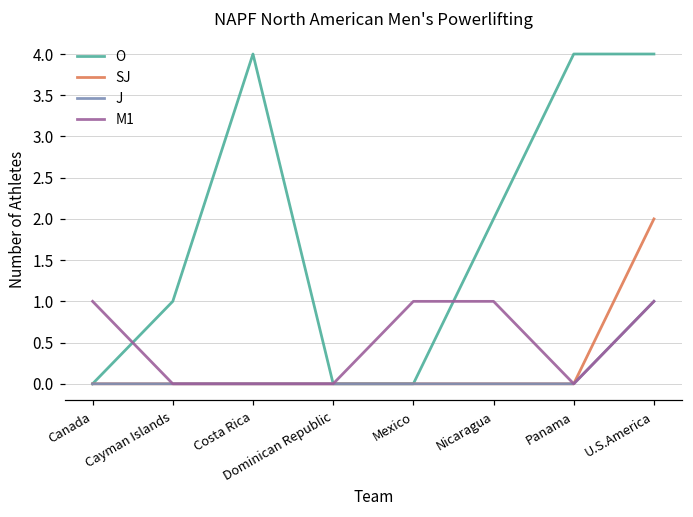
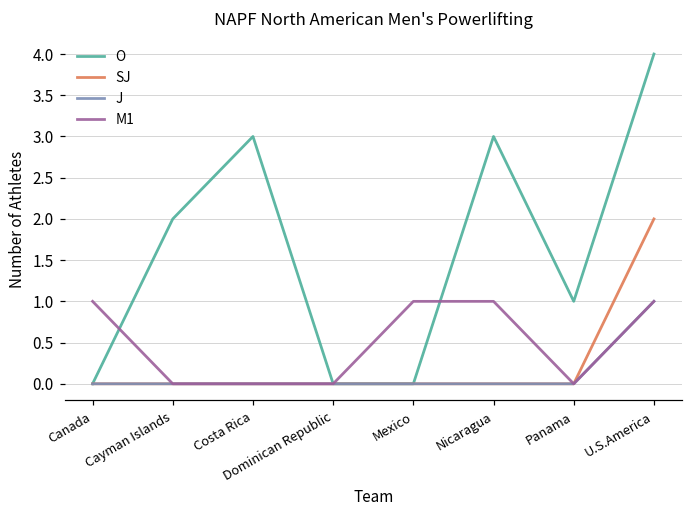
O, Cayman Islands: 1 -> 2
O, Costa Rica: 4 -> 3
O, Nicaragua: 2 -> 3
O, Panama: 4 -> 1
